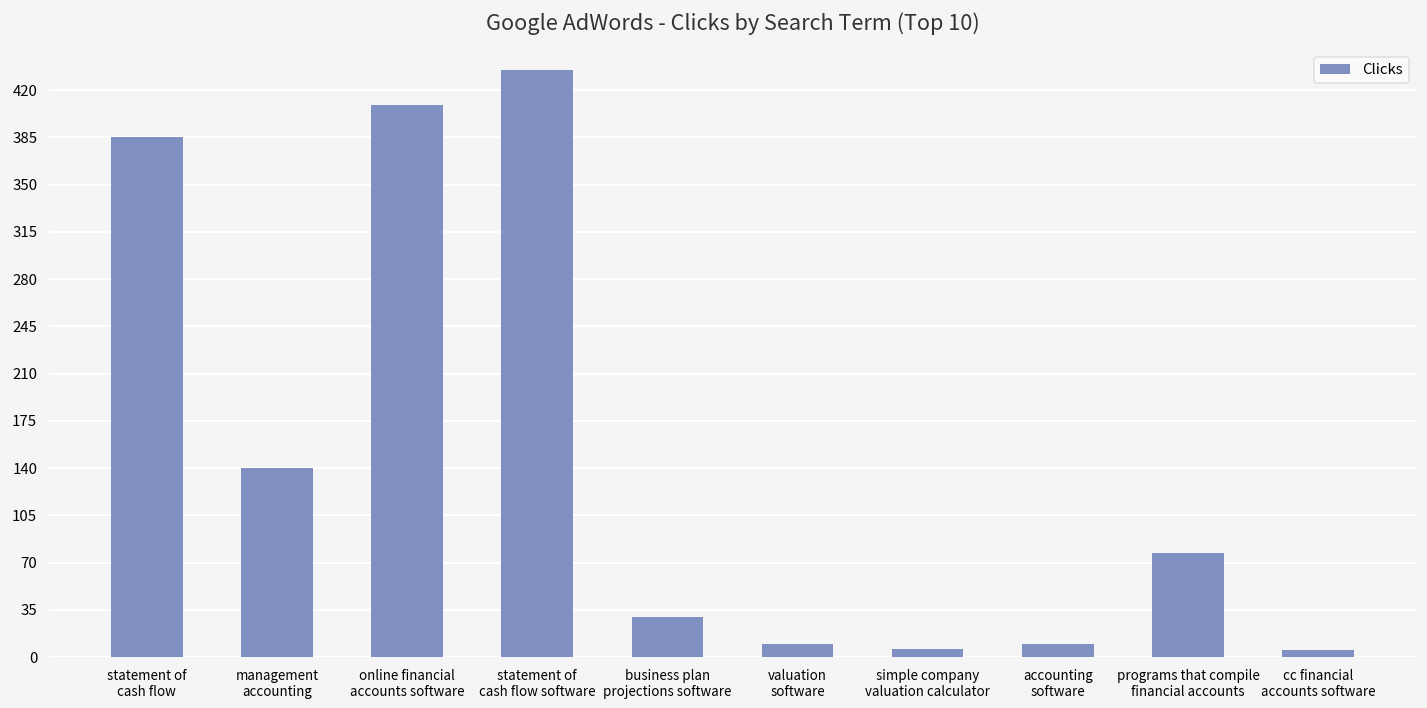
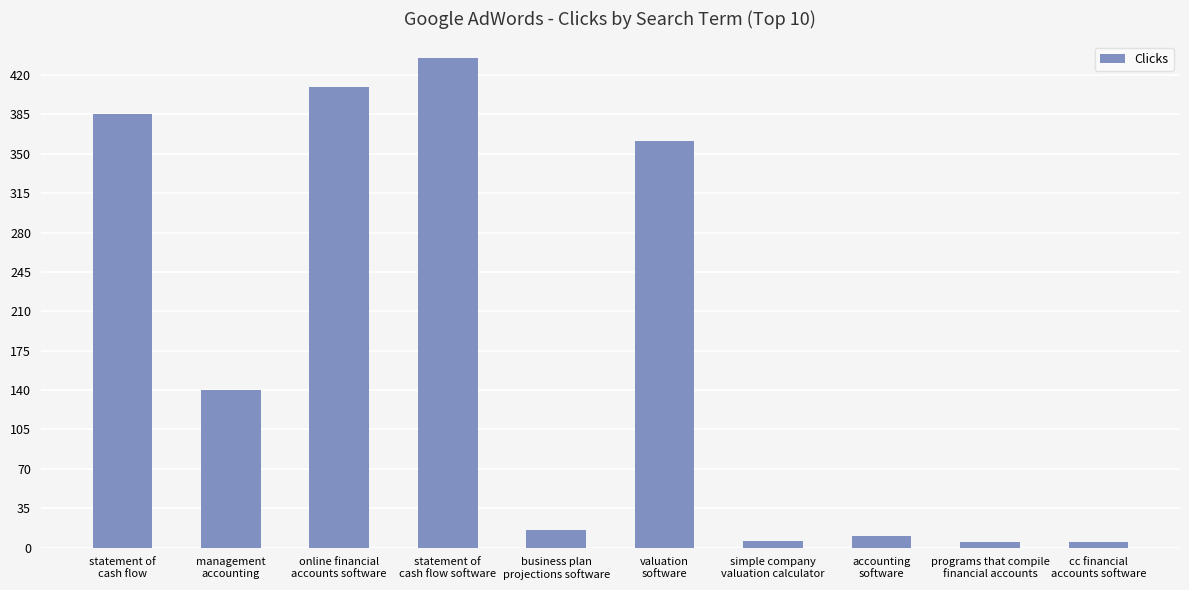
business plan projections software: 30 -> 16
valuation software: 10 -> 361
programs that compile financial accounts: 77 -> 5
